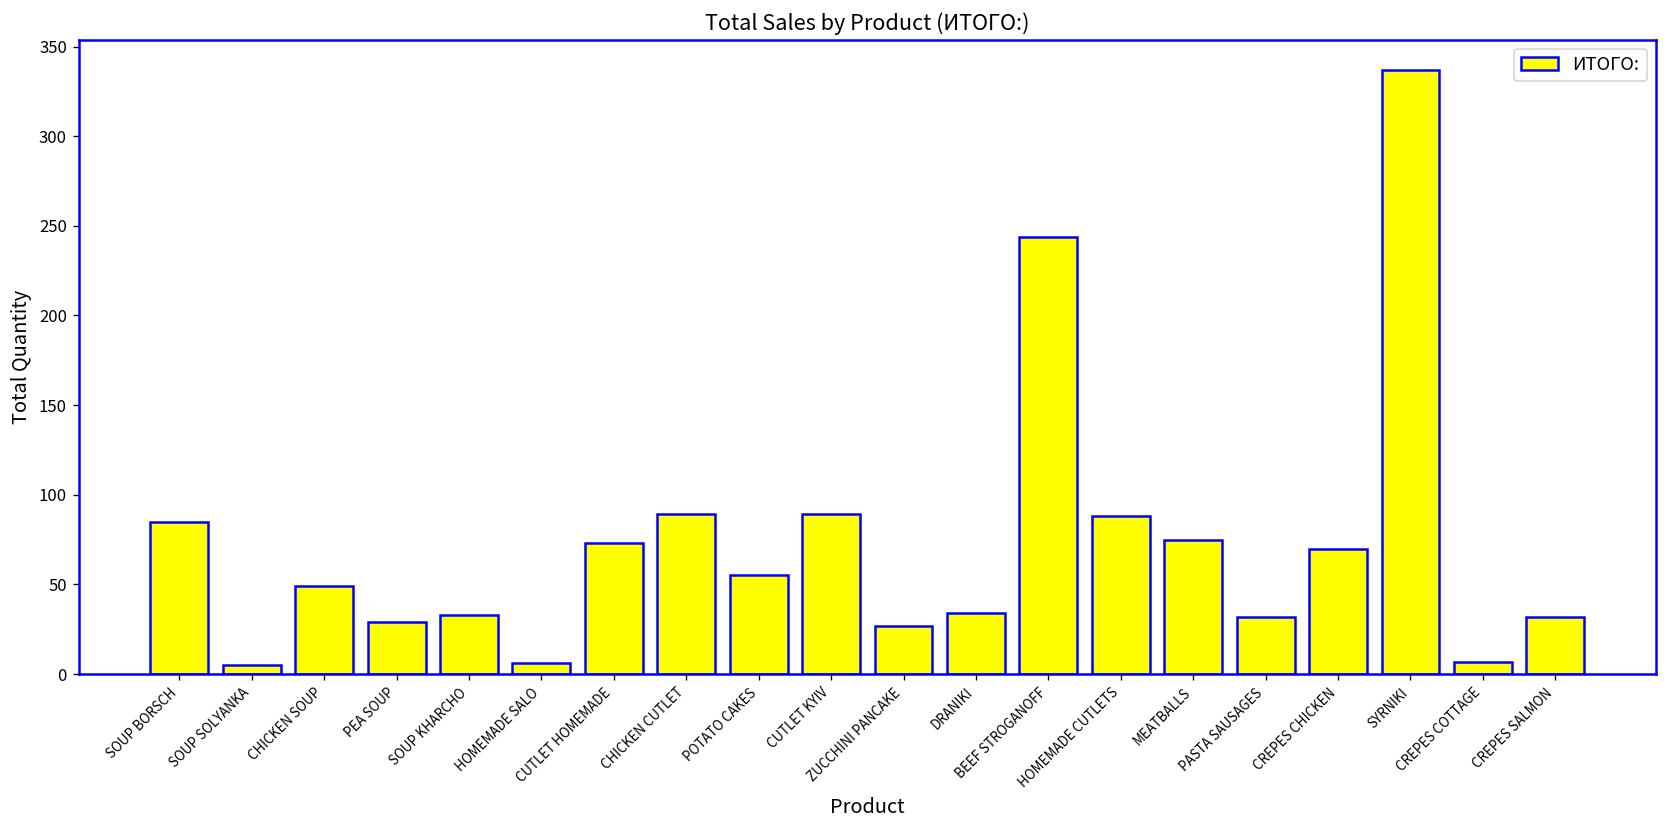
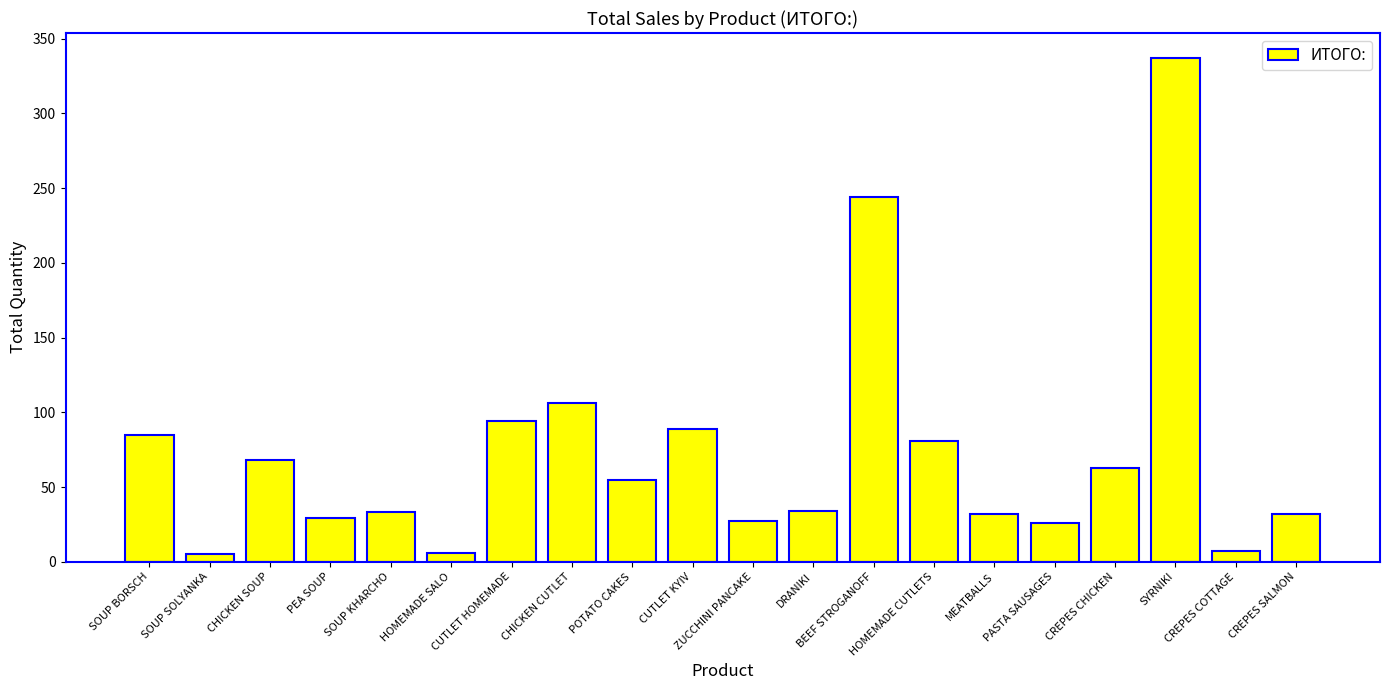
CHICKEN SOUP: 49 -> 68
CUTLET HOMEMADE: 73 -> 94
CHICKEN CUTLET: 89 -> 106
HOMEMADE CUTLETS: 88 -> 81
MEATBALLS: 75 -> 32
PASTA SAUSAGES: 32 -> 26
CREPES CHICKEN: 70 -> 63
